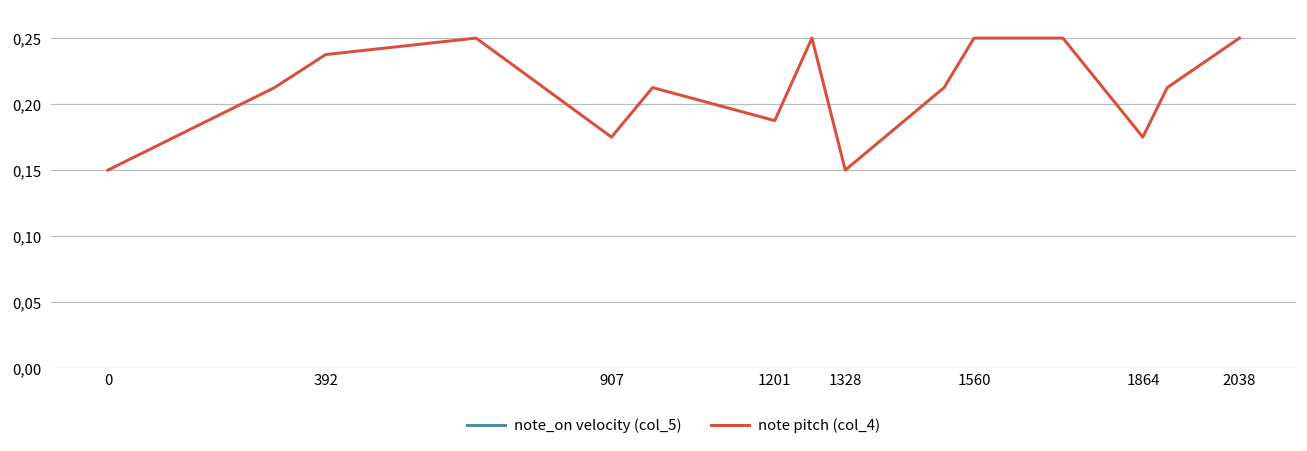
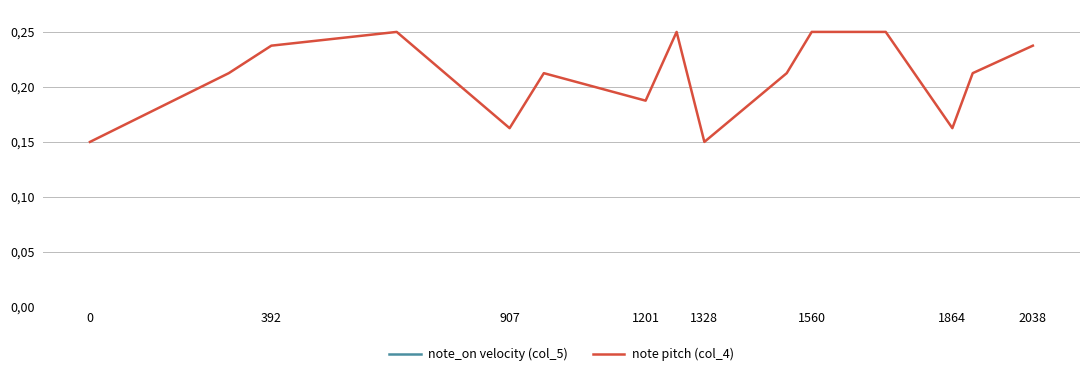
note pitch (col_4), 907: 17.5 -> 16.3
note pitch (col_4), 1864: 17.5 -> 16.3
note pitch (col_4), 2038: 25.0 -> 23.8
